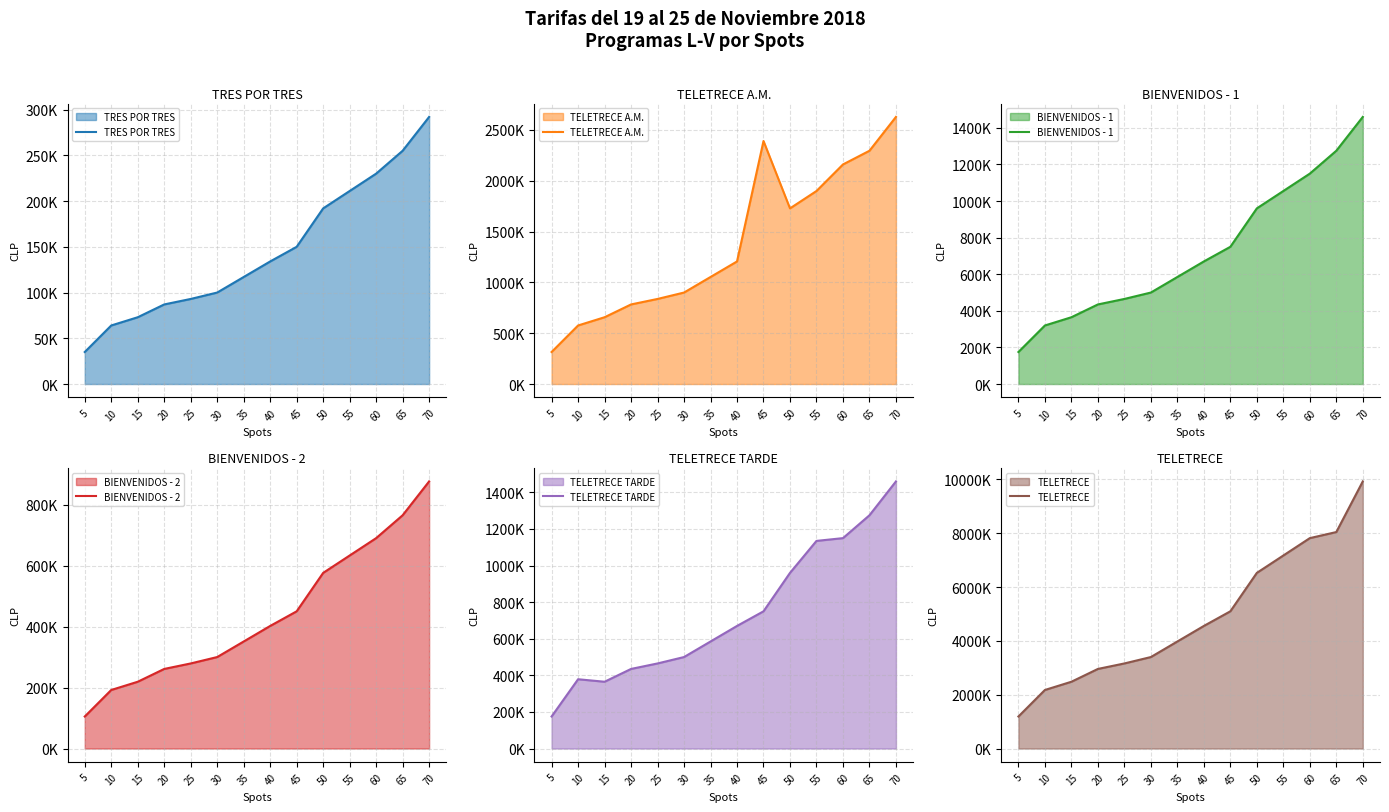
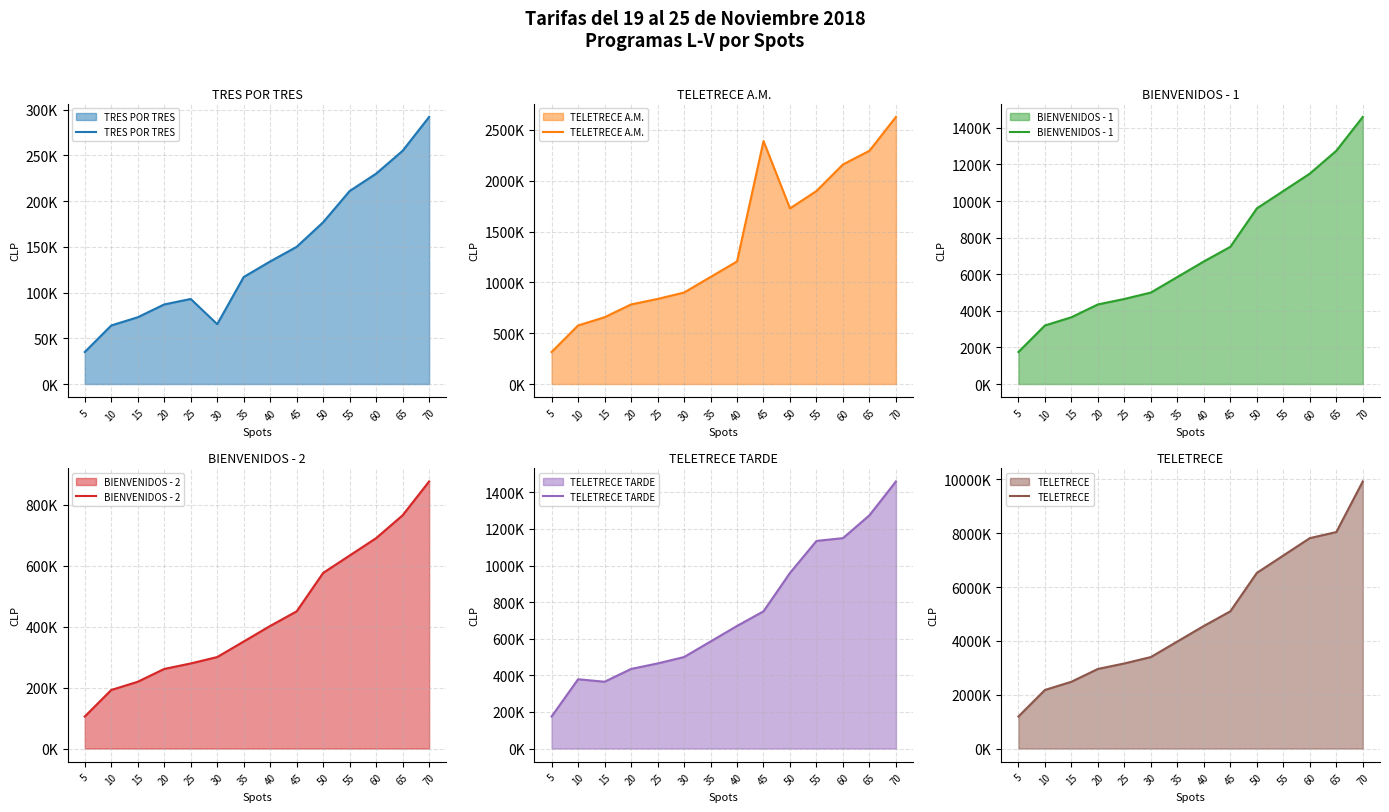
TRES POR TRES, 30: 100000 -> 70000
TRES POR TRES, 50: 190000 -> 180000
